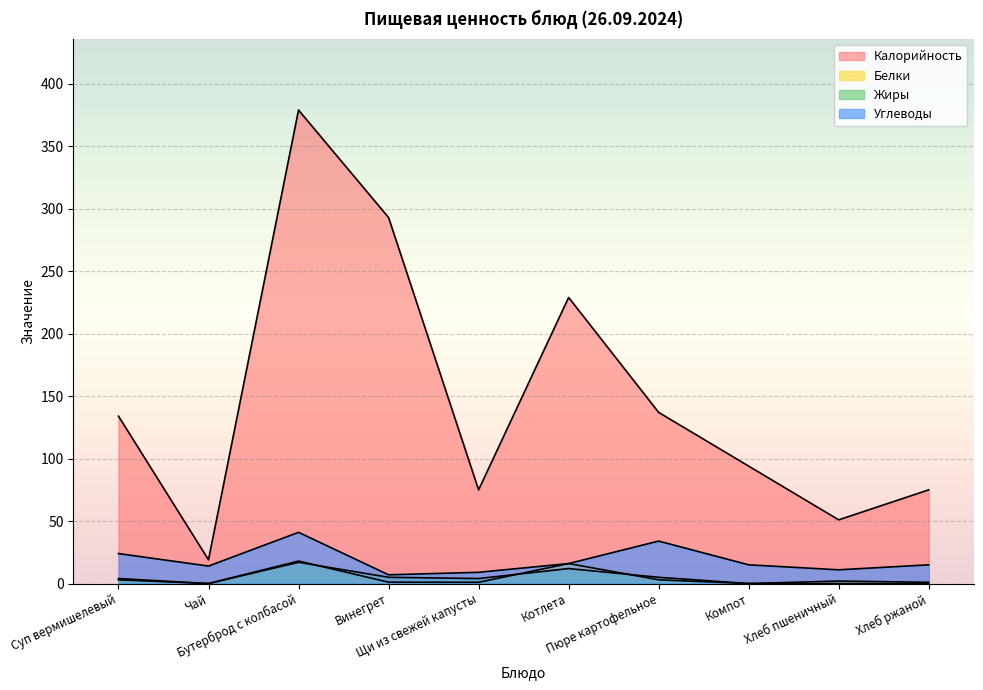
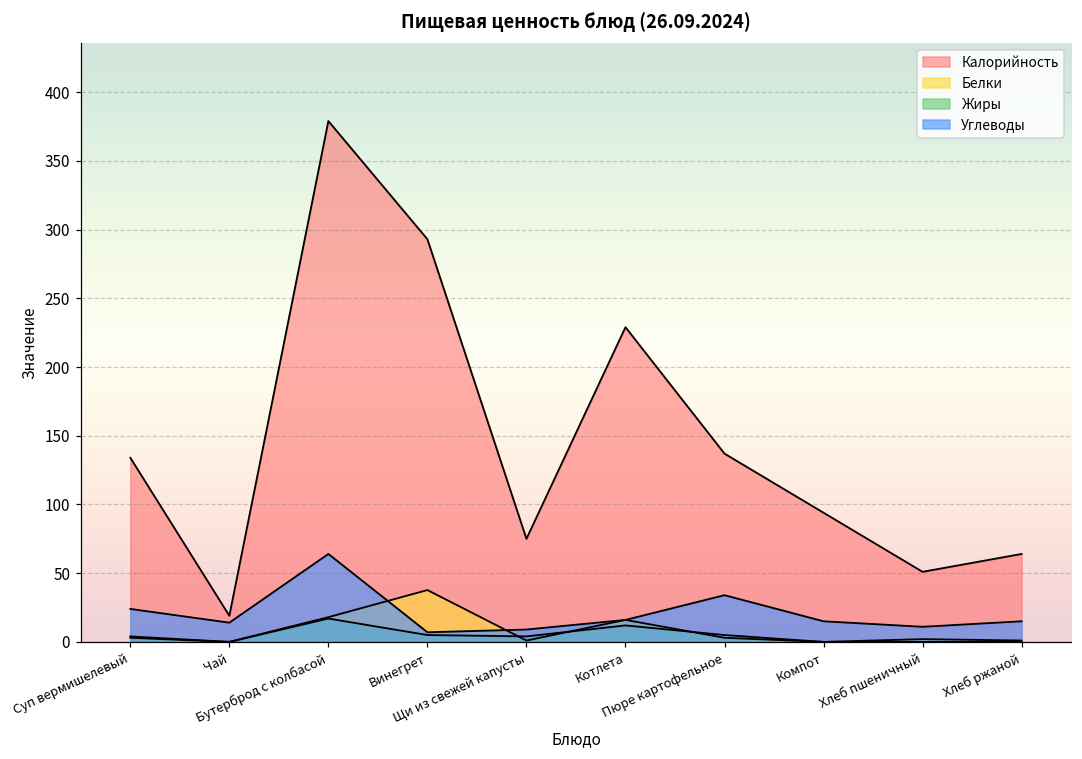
Углеводы, Бутерброд с колбасой: 41 -> 64
Белки, Винегрет: 1 -> 38
Калорийность, Хлеб ржаной: 75 -> 64
